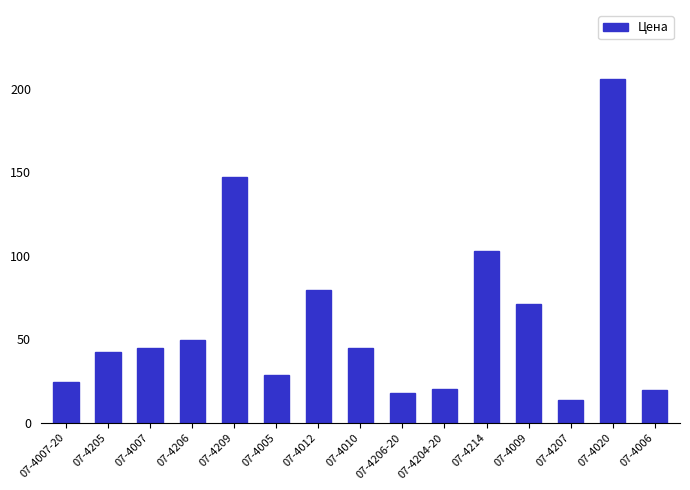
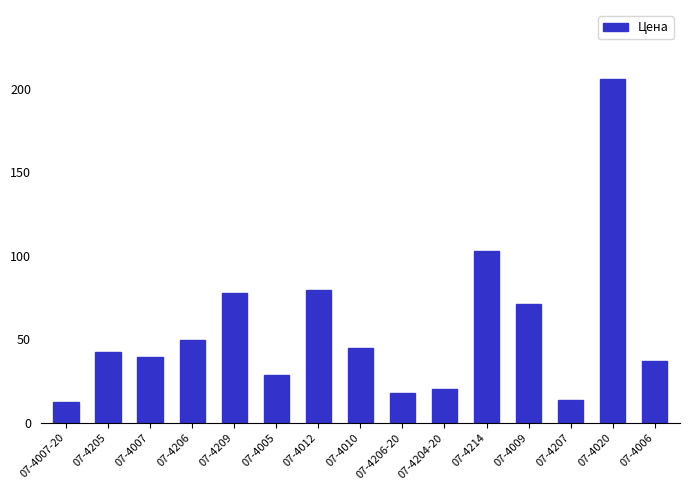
07-4007-20: 24 -> 12
07-4007: 45 -> 39
07-4209: 147 -> 78
07-4006: 20 -> 37
